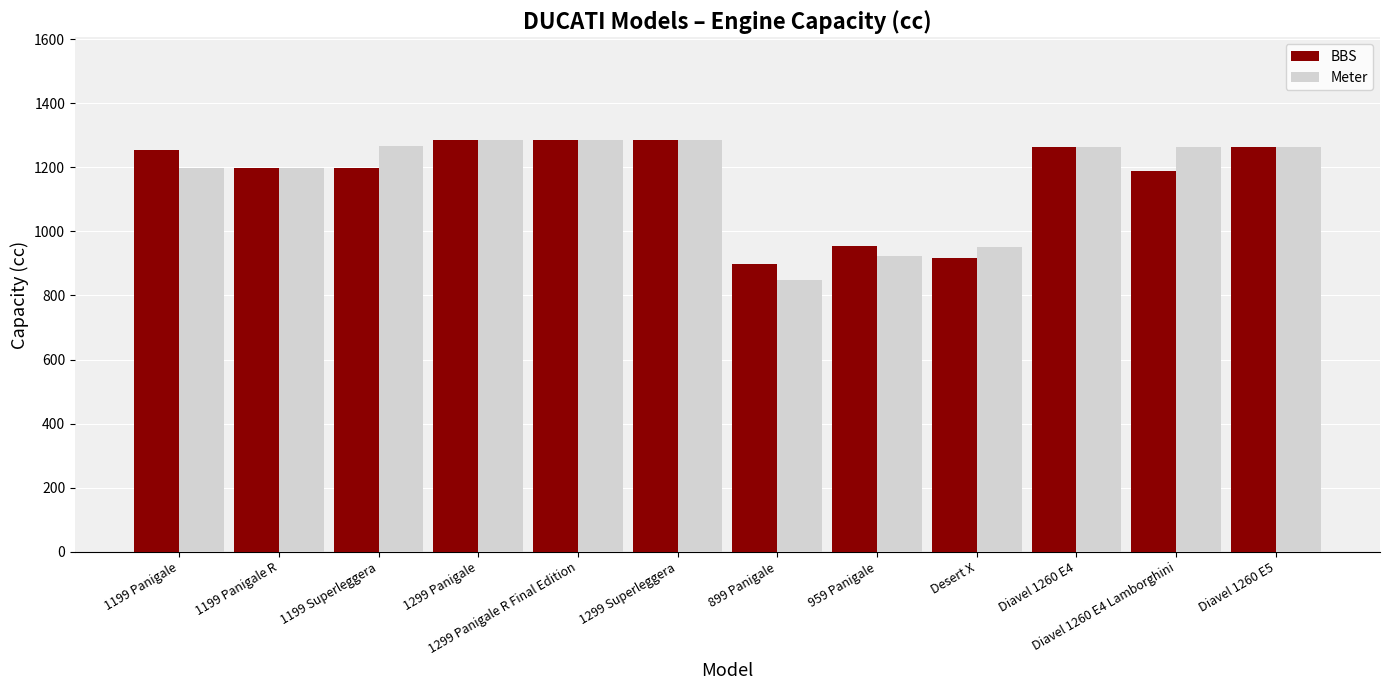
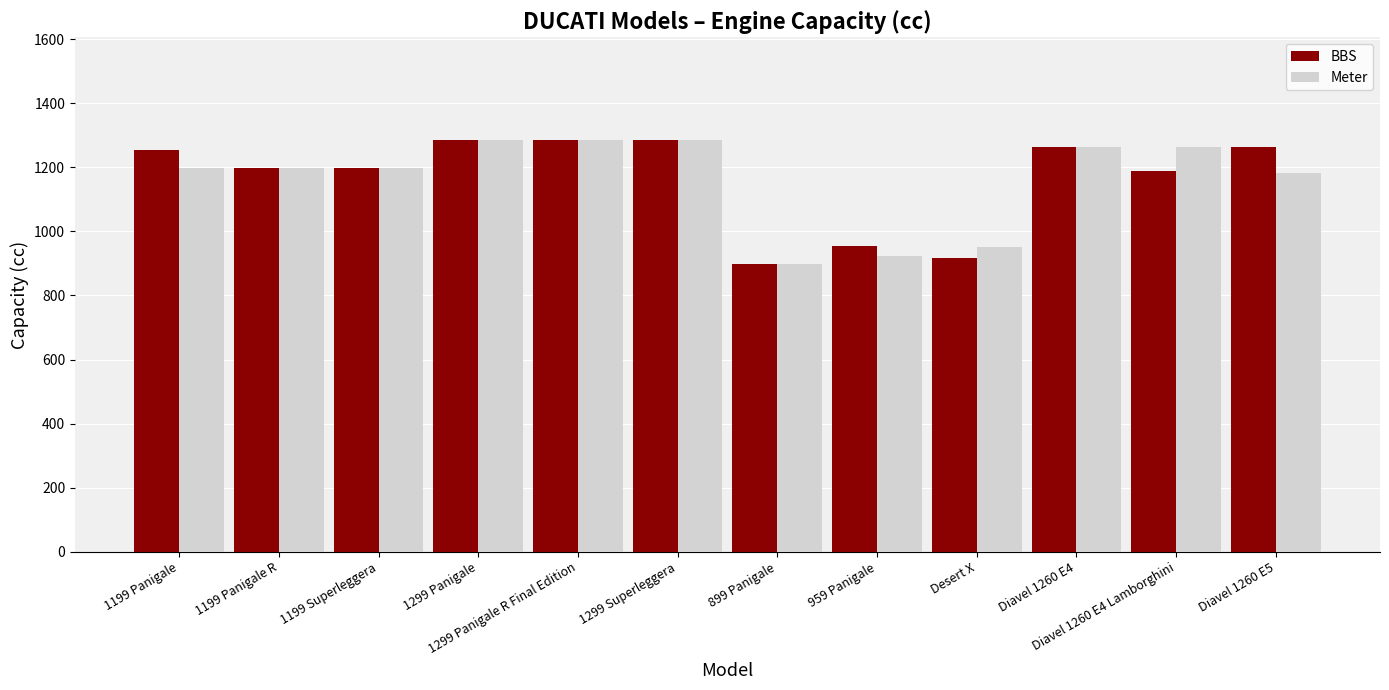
Meter, 1199 Superleggera: 1270 -> 1200
Meter, 899 Panigale: 850 -> 900
Meter, Diavel 1260 E5: 1260 -> 1180
